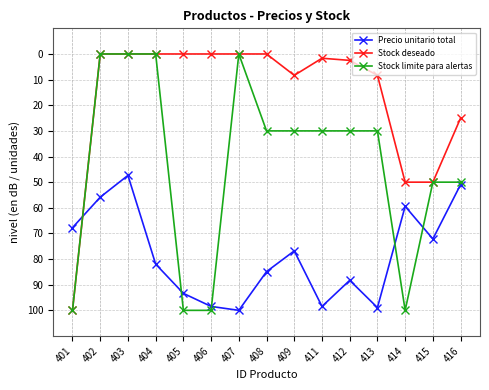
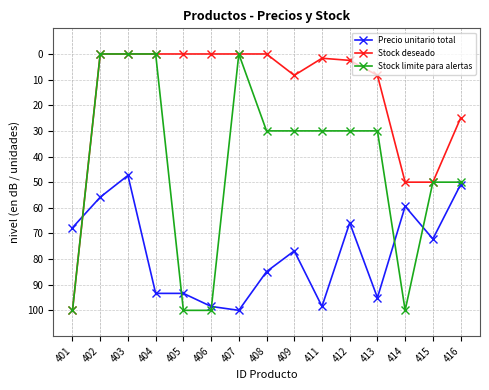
Precio unitario total, 404: 82 -> 93
Precio unitario total, 412: 88 -> 66
Precio unitario total, 413: 99 -> 95
